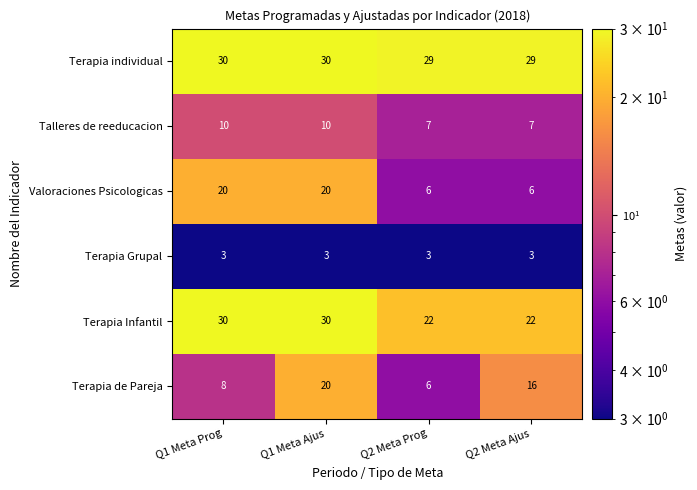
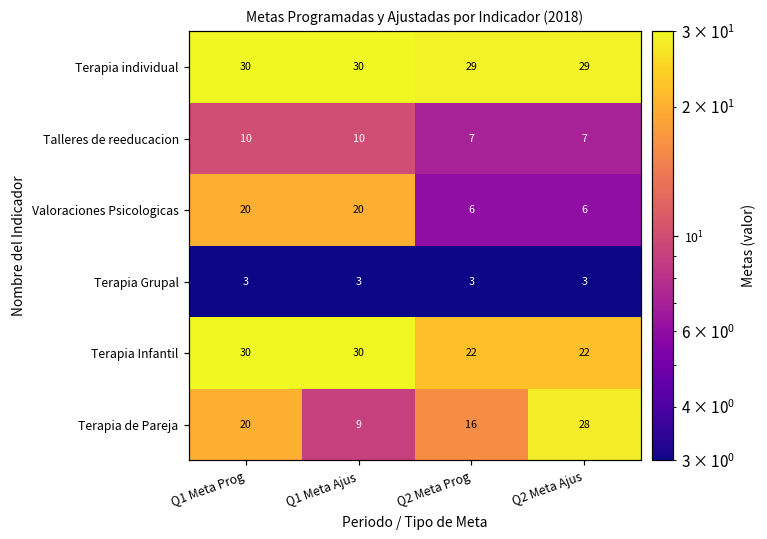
Terapia de Pareja, Q1 Meta Prog: 8 -> 20
Terapia de Pareja, Q1 Meta Ajus: 20 -> 9
Terapia de Pareja, Q2 Meta Prog: 6 -> 16
Terapia de Pareja, Q2 Meta Ajus: 16 -> 28
